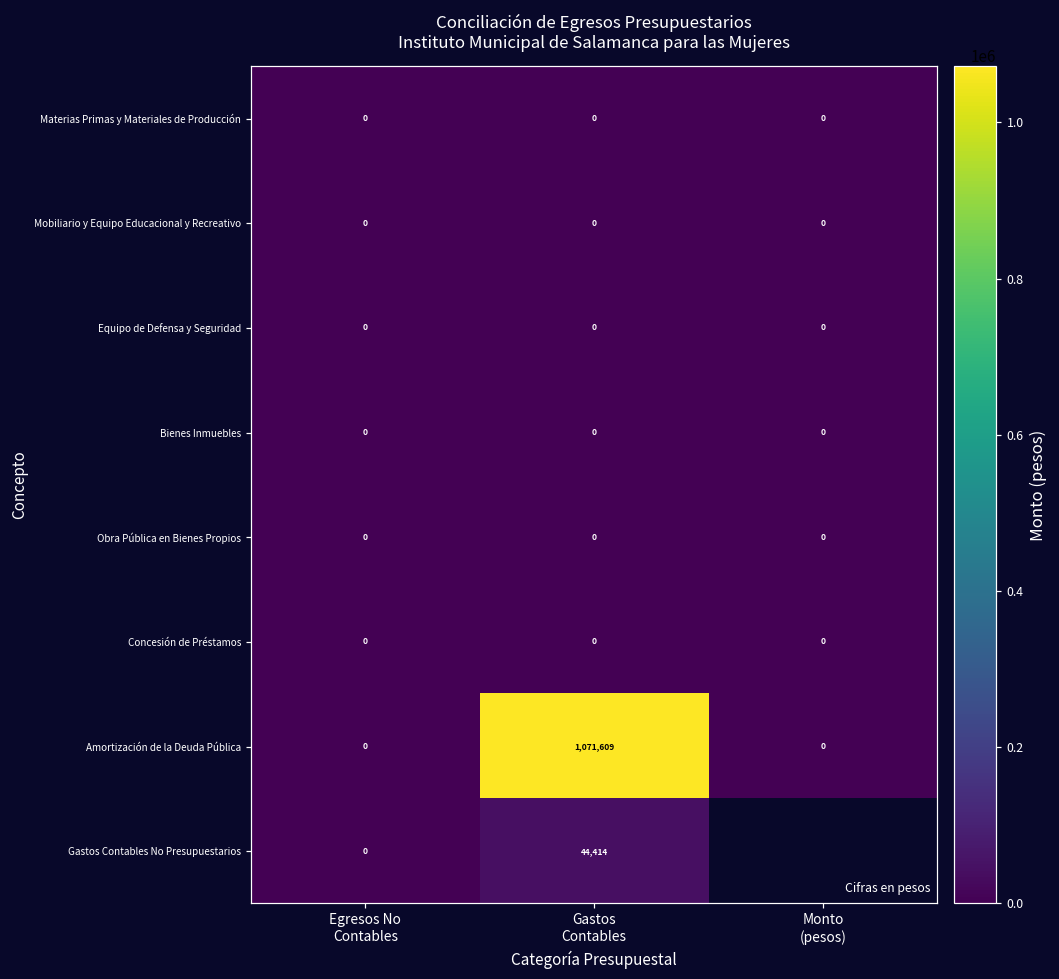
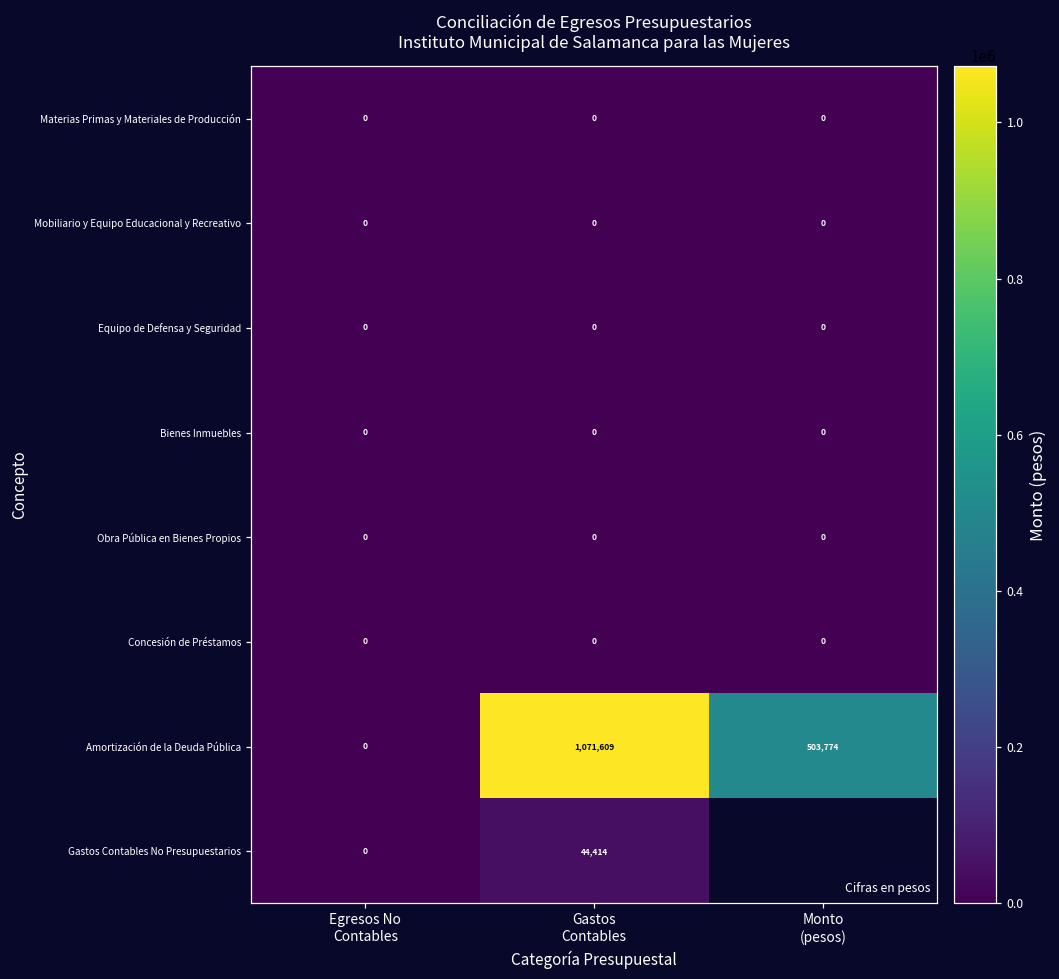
Amortización de la Deuda Pública, Monto (pesos): 0 -> 503,774
